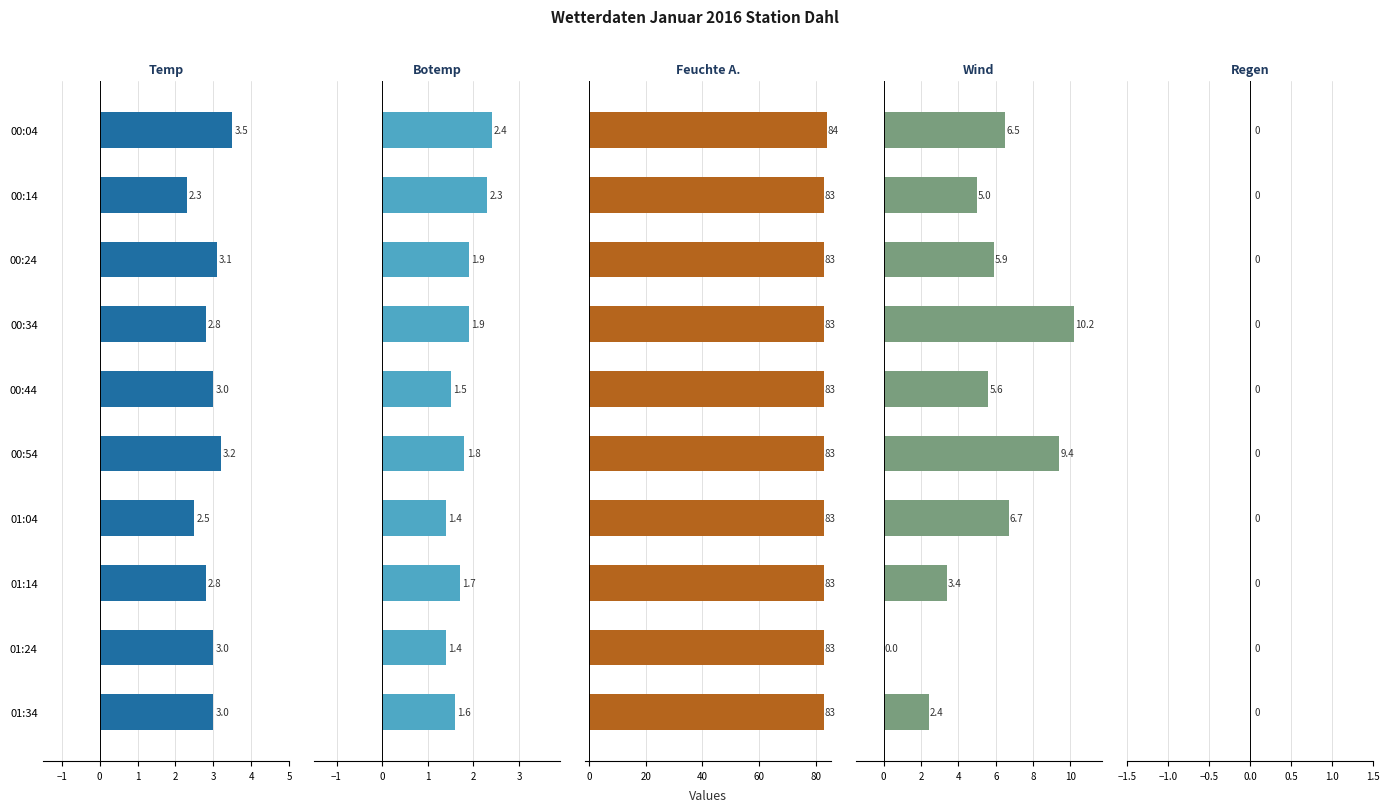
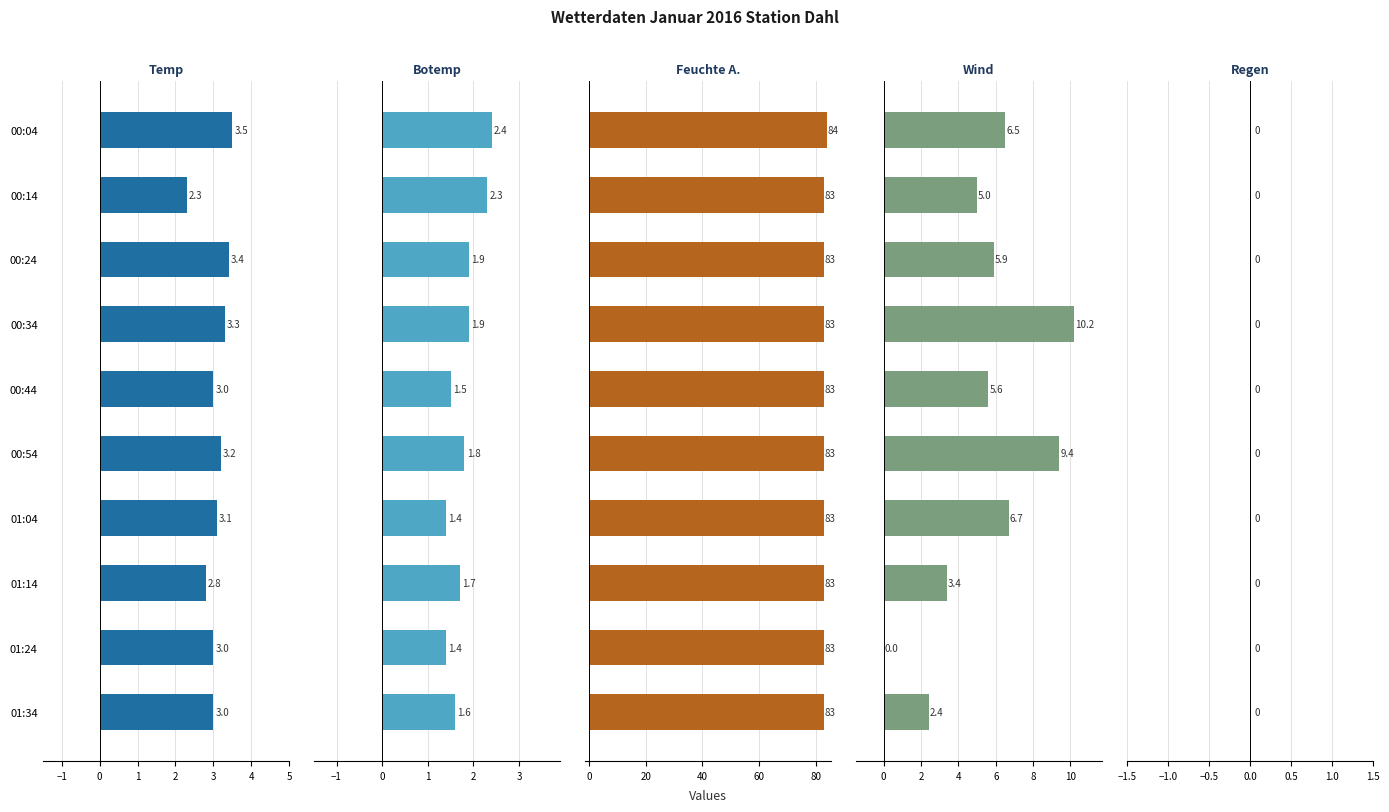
Temp, 00:24: 3.1 -> 3.4
Temp, 00:34: 2.8 -> 3.3
Temp, 01:04: 2.5 -> 3.1
